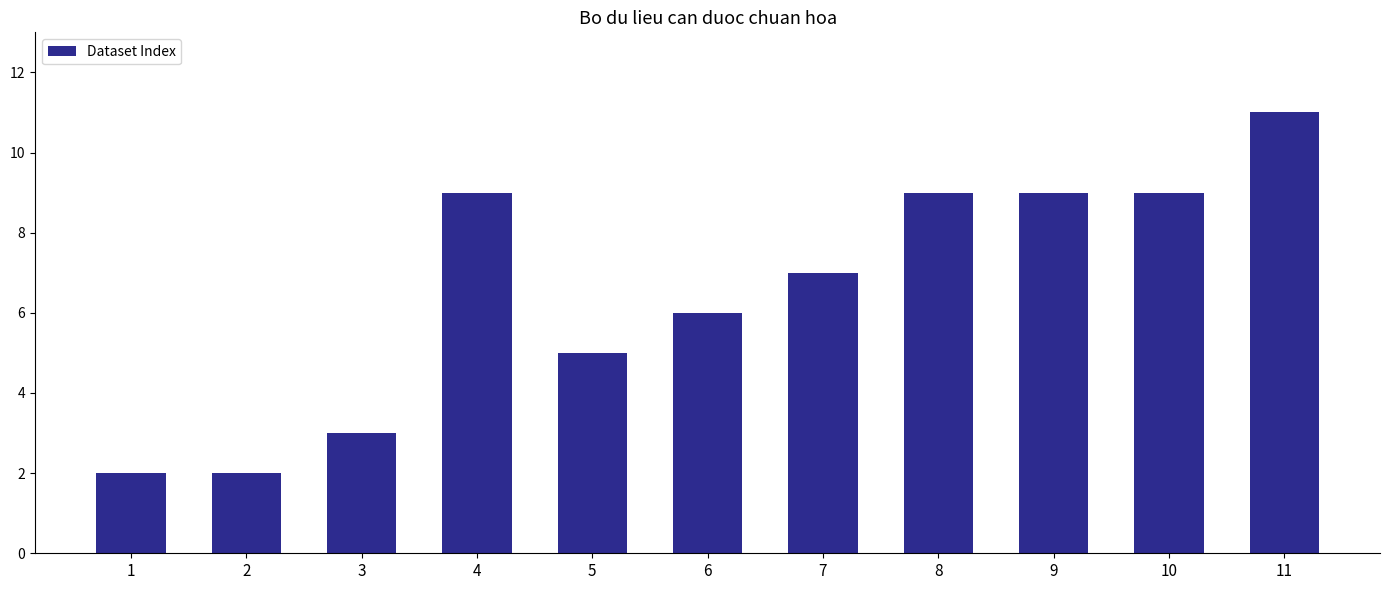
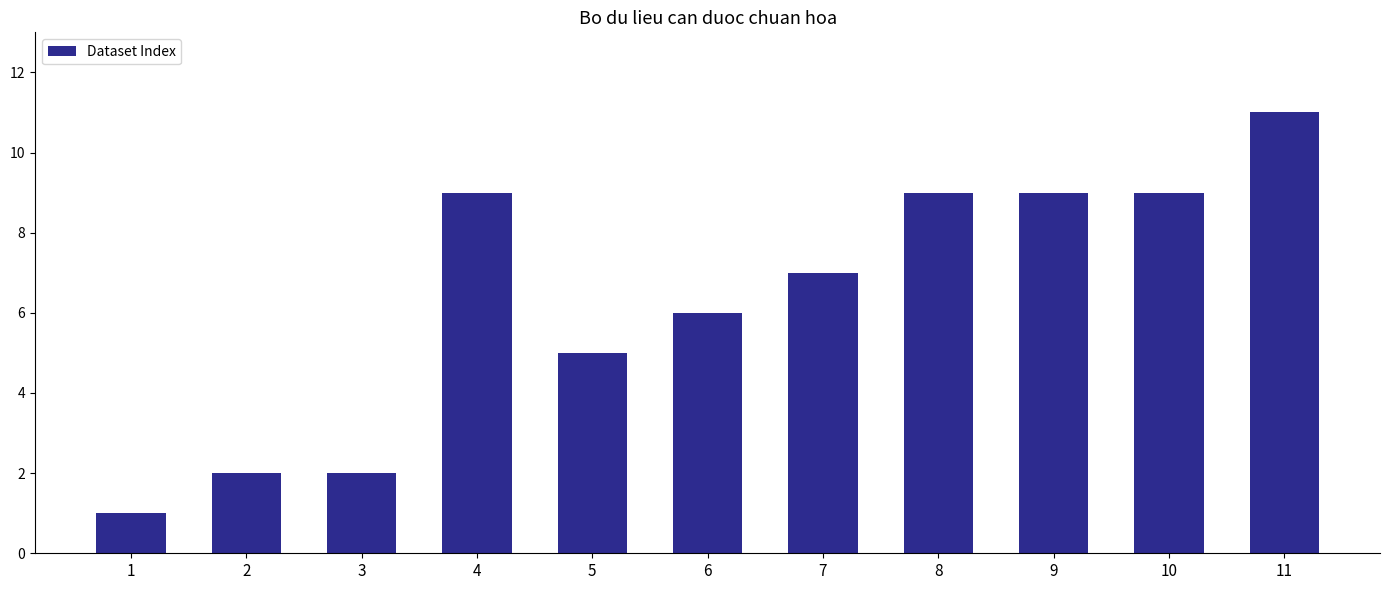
1: 2 -> 1
3: 3 -> 2
